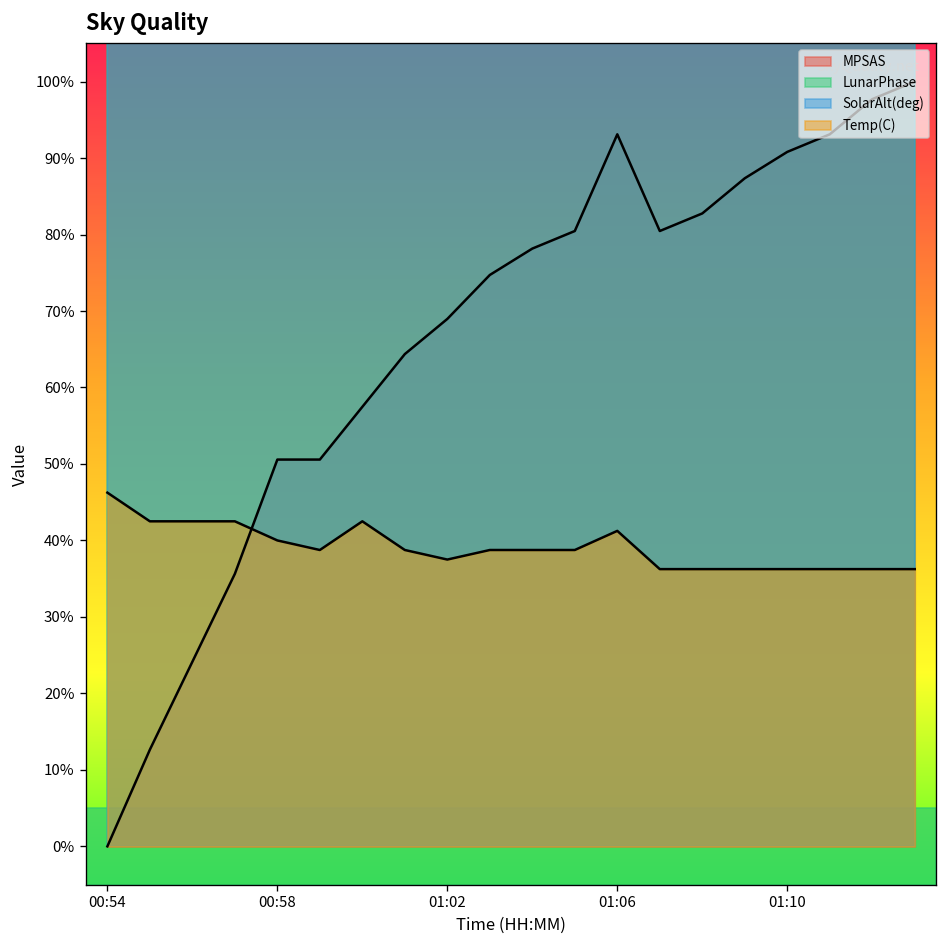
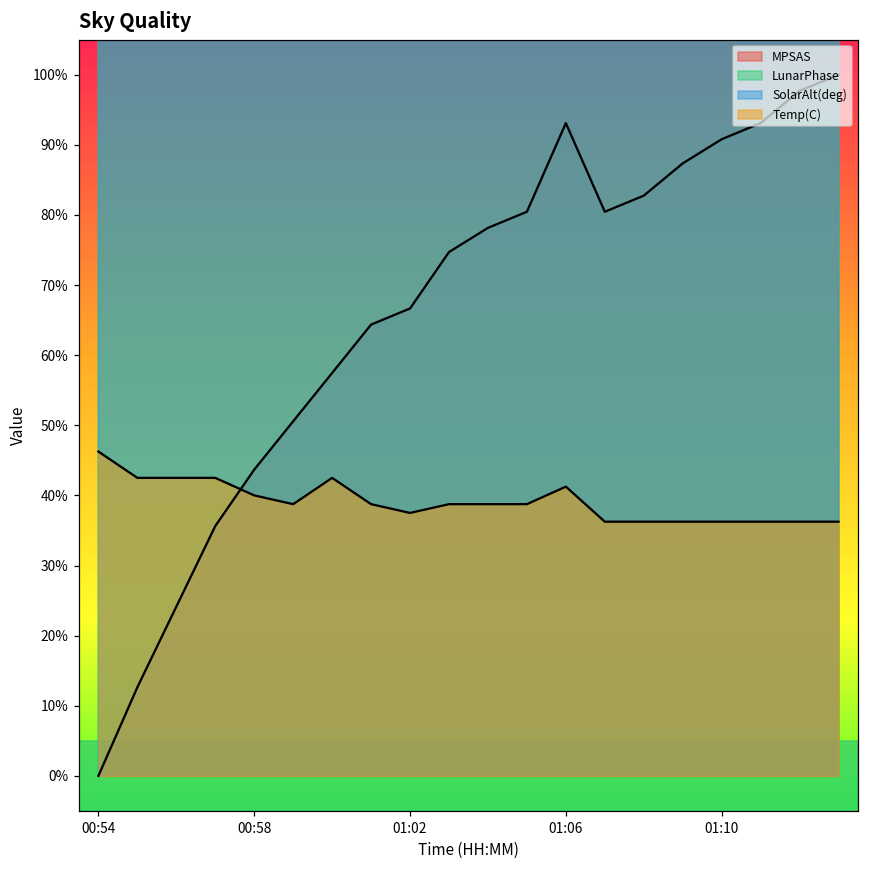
MPSAS, 00:58: 51% -> 44%
MPSAS, 01:02: 69% -> 67%
